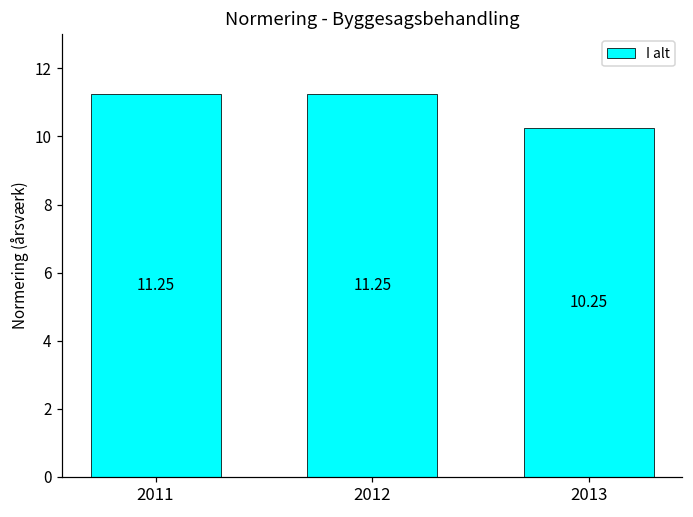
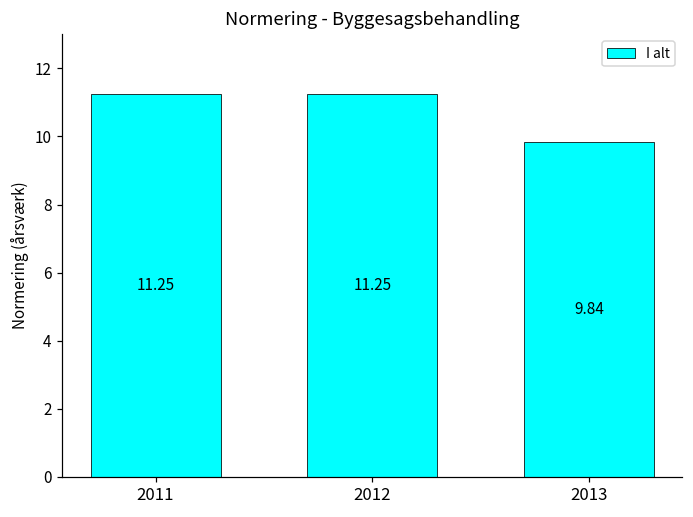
2013: 10.25 -> 9.84
